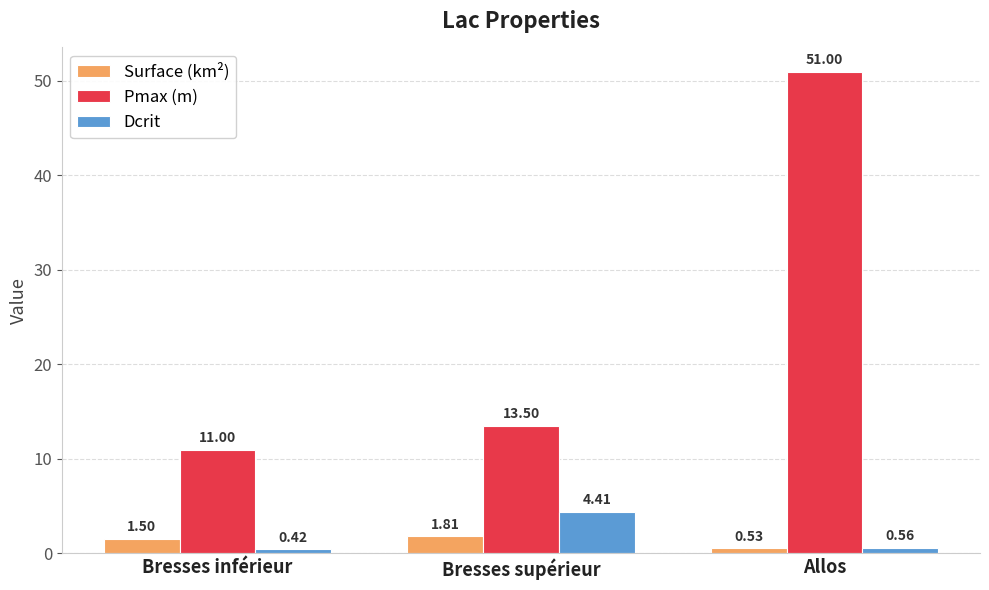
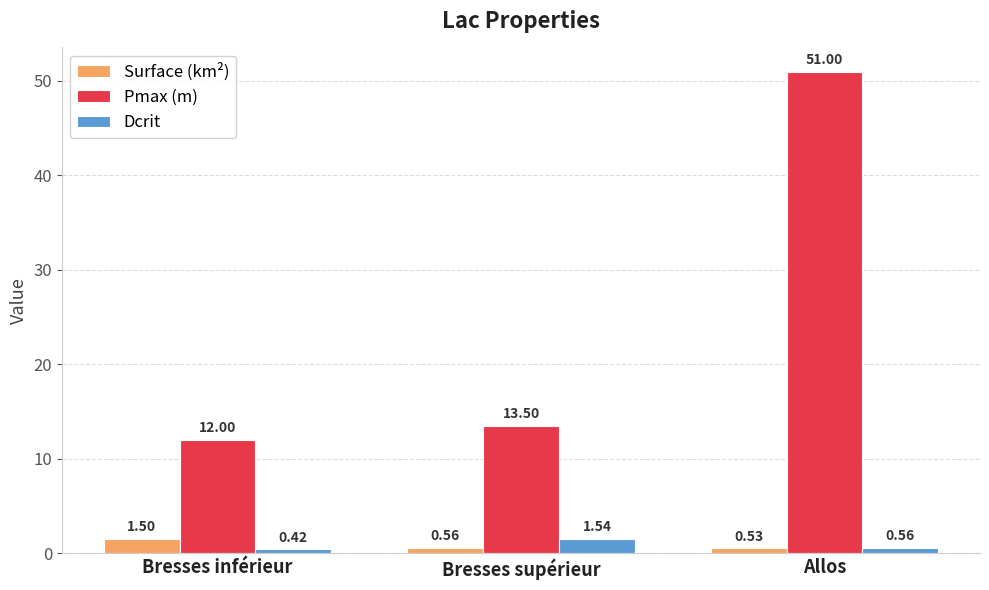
Pmax (m), Bresses inférieur: 11.00 -> 12.00
Surface (km²), Bresses supérieur: 1.81 -> 0.56
Dcrit, Bresses supérieur: 4.41 -> 1.54
